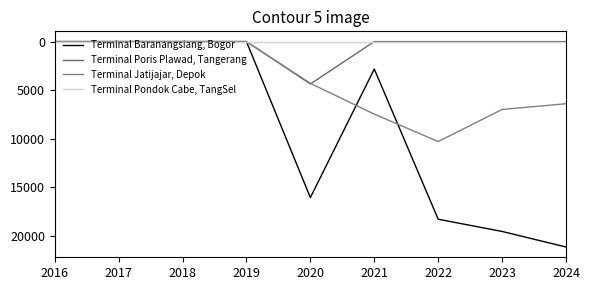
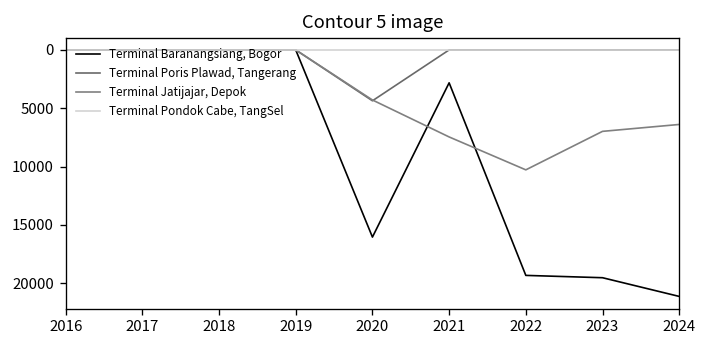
Terminal Baranangsiang, Bogor, 2022: 18000 -> 19000
